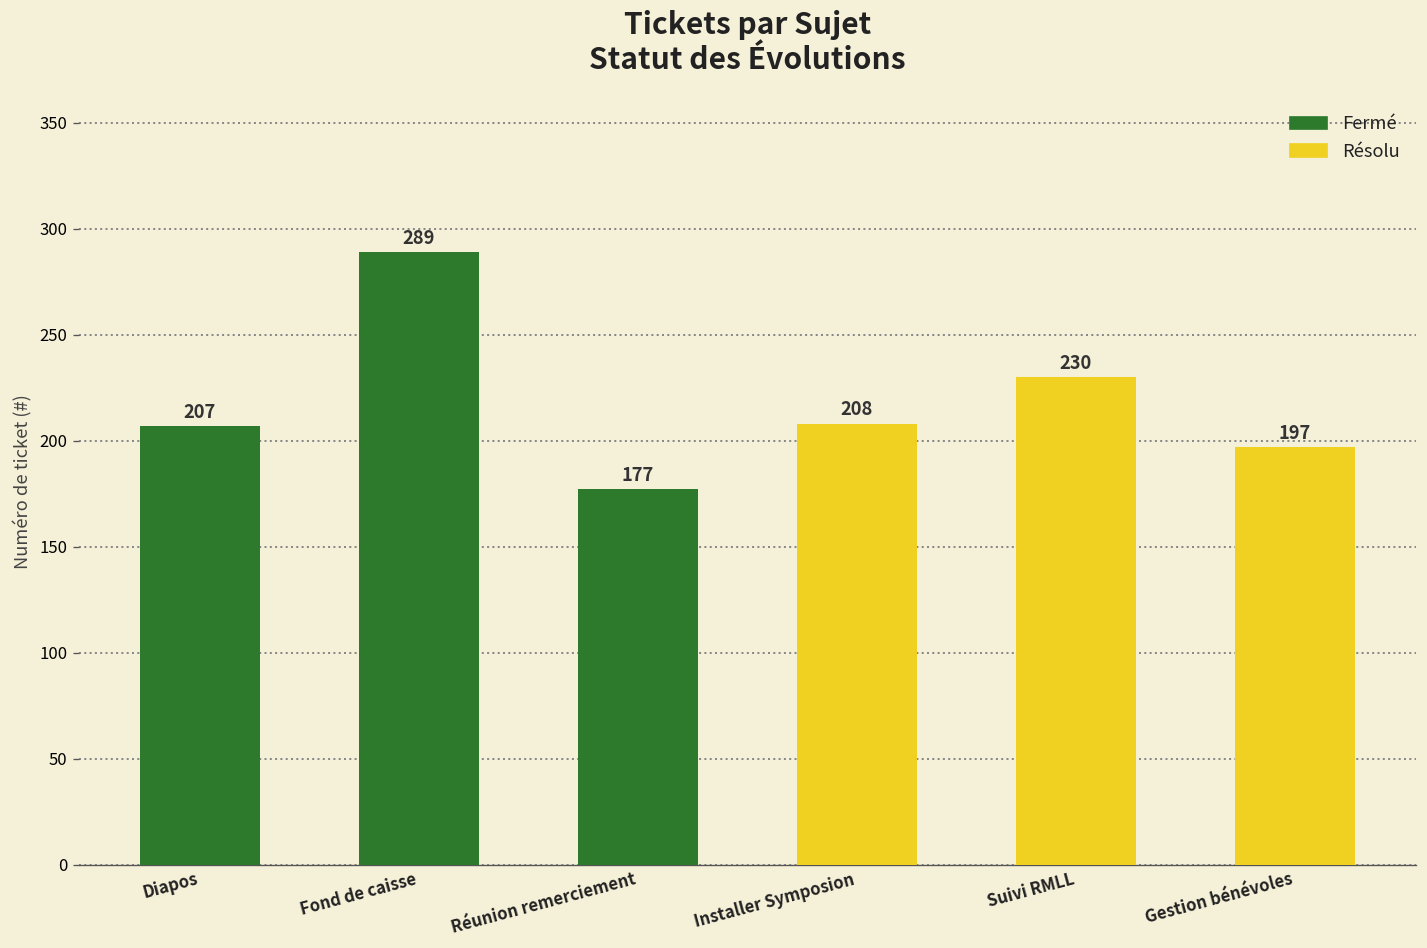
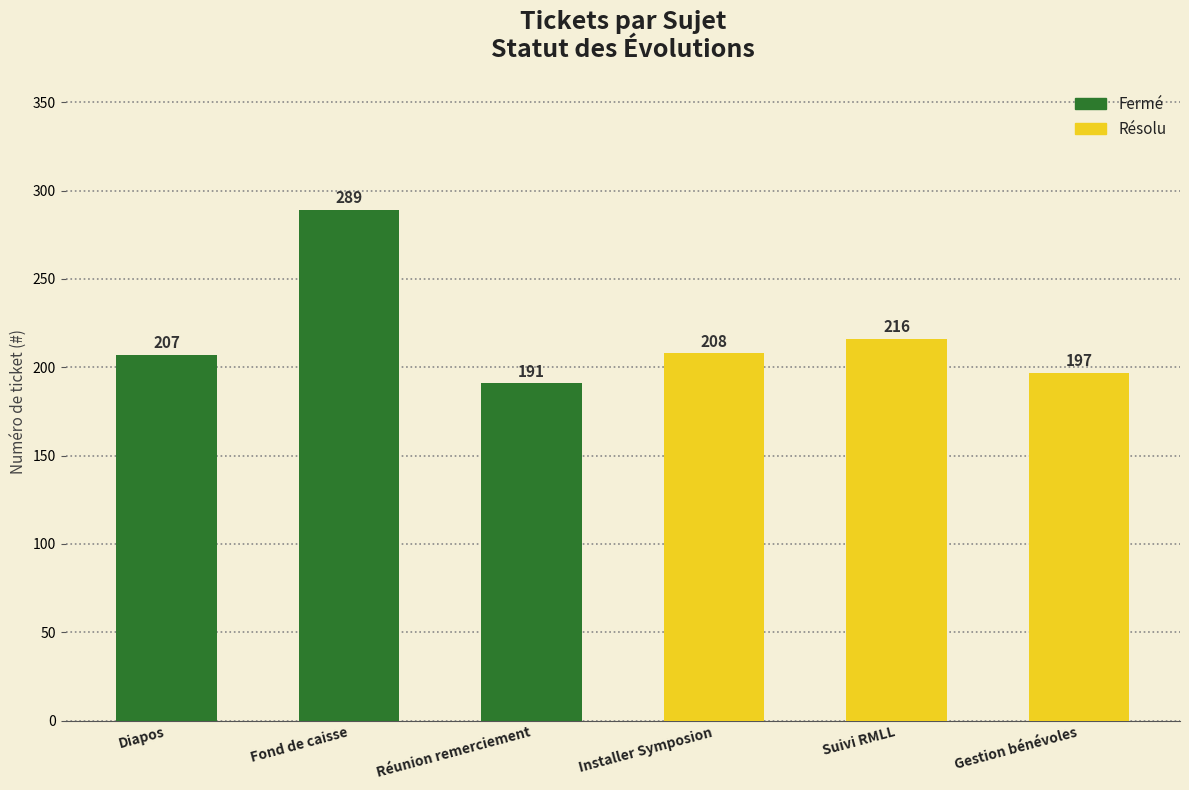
Réunion remerciement: 177 -> 191
Suivi RMLL: 230 -> 216
